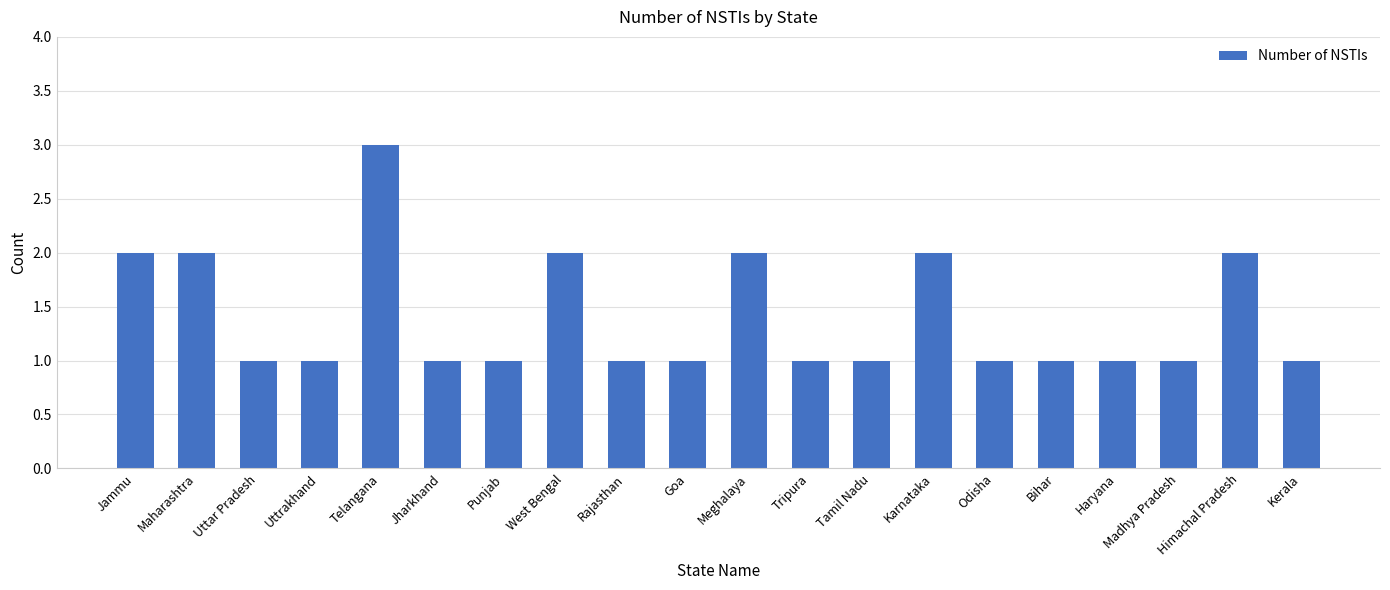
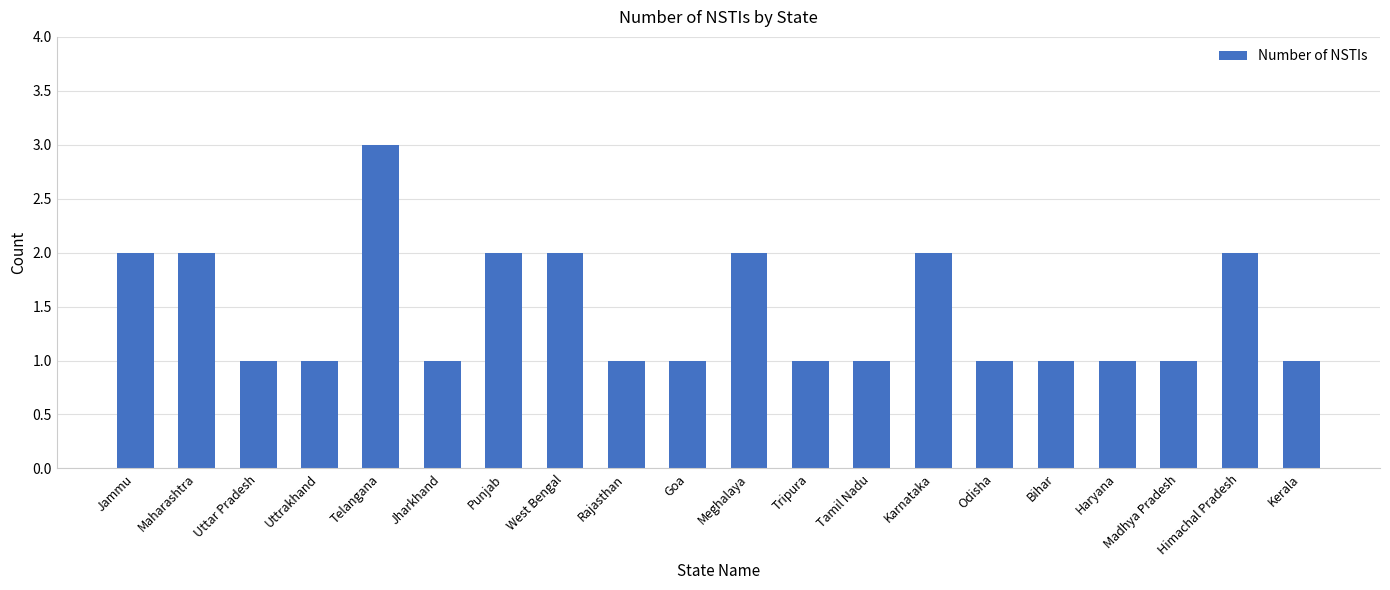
Punjab: 1 -> 2
